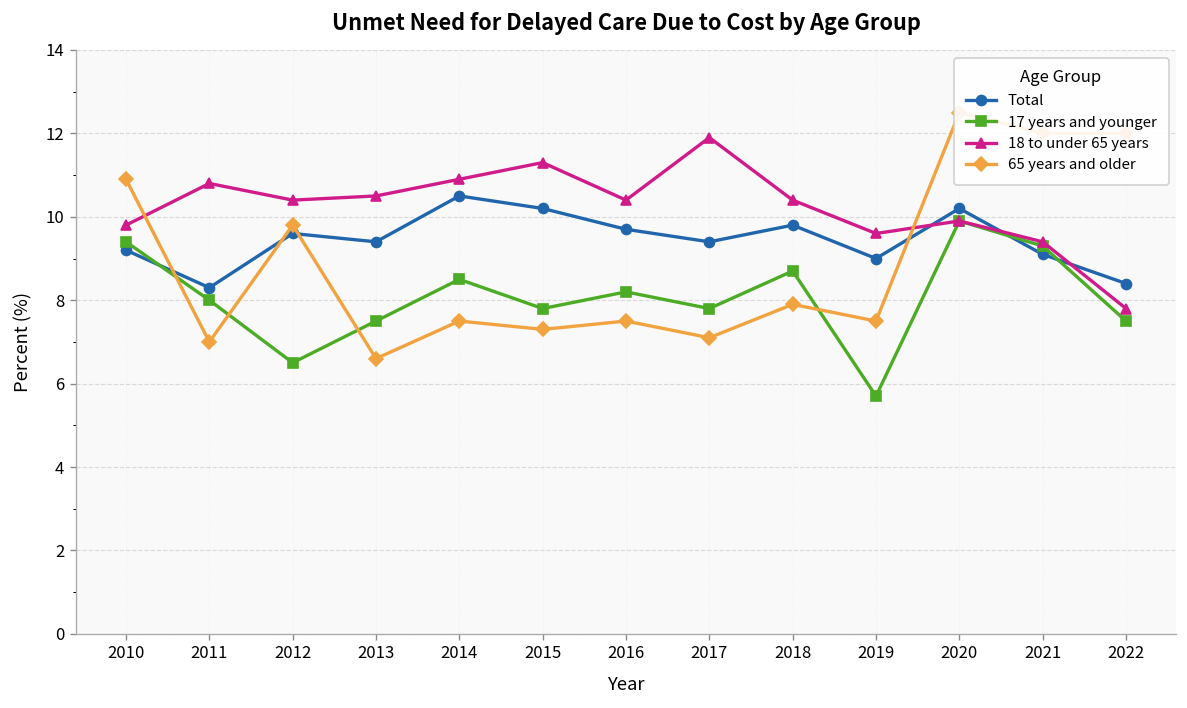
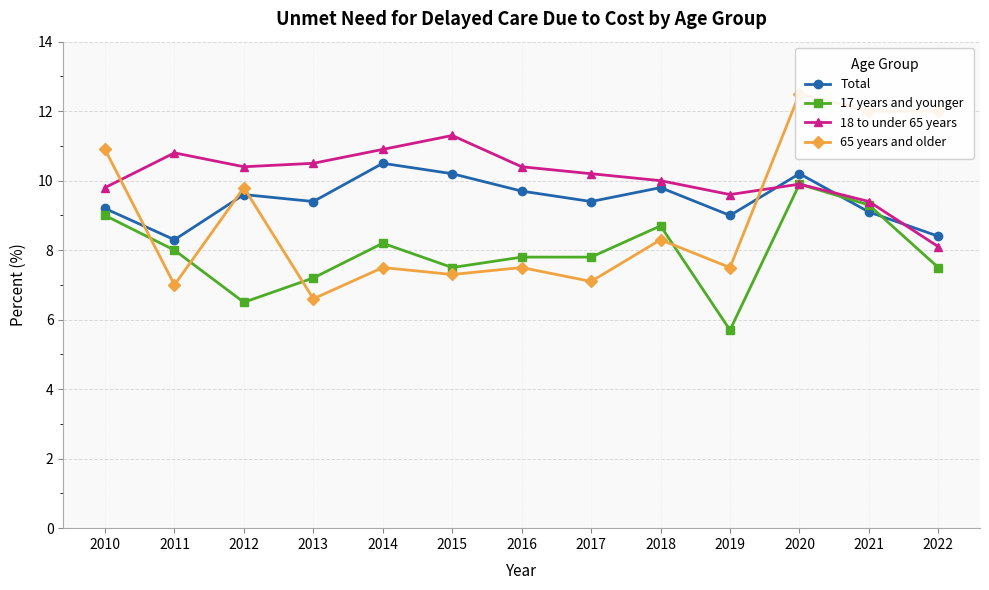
17 years and younger, 2010: 9.4 -> 9.0
17 years and younger, 2013: 7.5 -> 7.2
17 years and younger, 2014: 8.5 -> 8.2
17 years and younger, 2015: 7.8 -> 7.5
17 years and younger, 2016: 8.2 -> 7.8
18 to under 65 years, 2017: 11.9 -> 10.2
18 to under 65 years, 2018: 10.4 -> 10.0
65 years and older, 2018: 7.9 -> 8.3
18 to under 65 years, 2022: 7.8 -> 8.1
